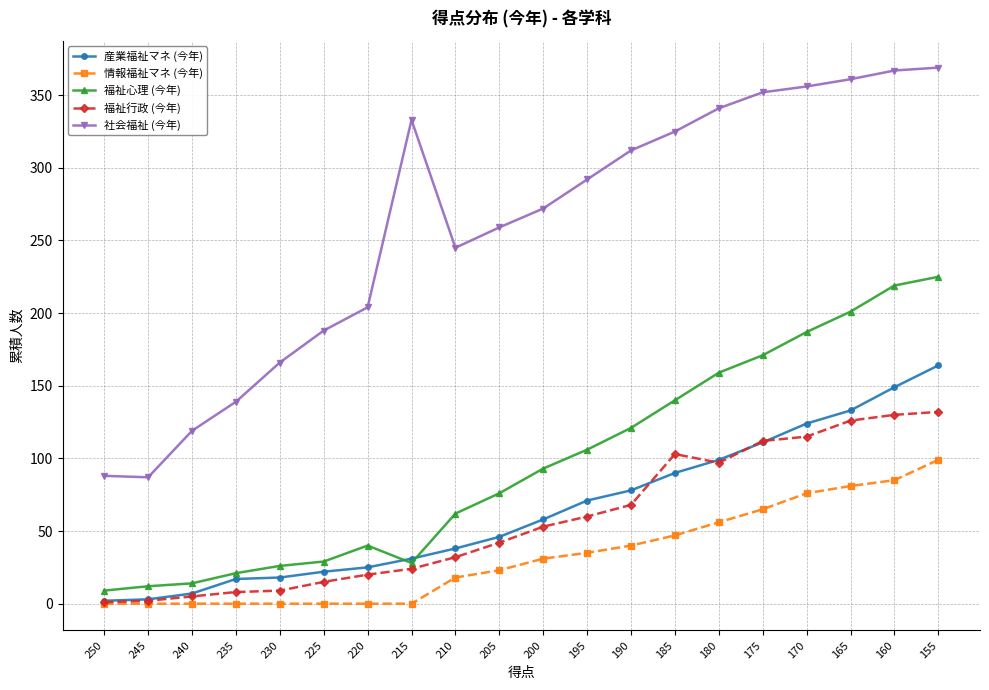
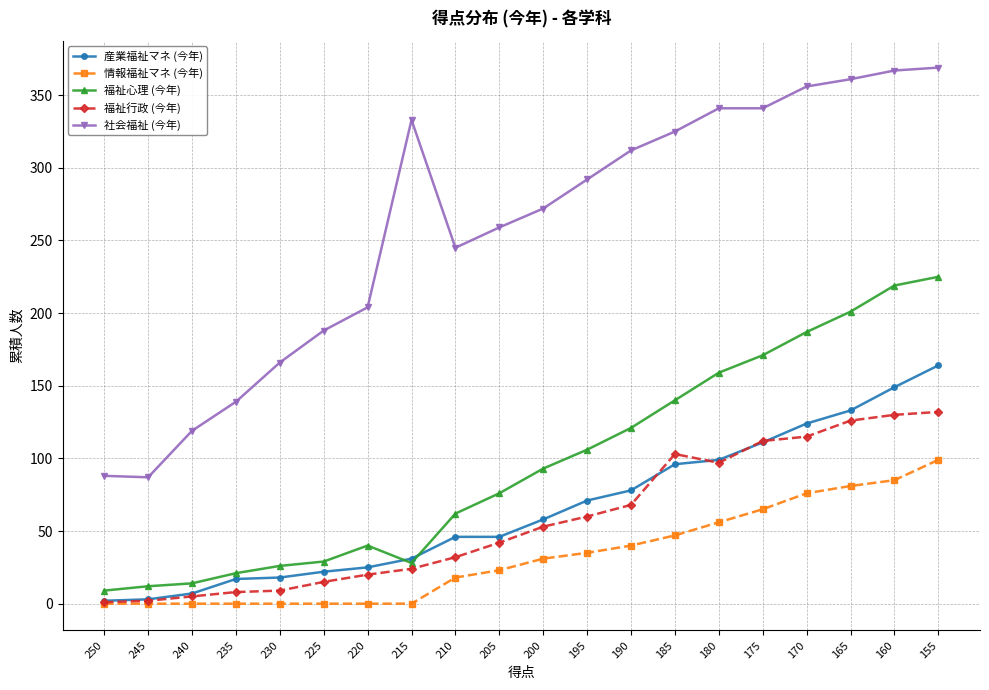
産業福祉マネ (今年), 210: 38 -> 46
産業福祉マネ (今年), 185: 90 -> 96
社会福祉 (今年), 175: 352 -> 341
